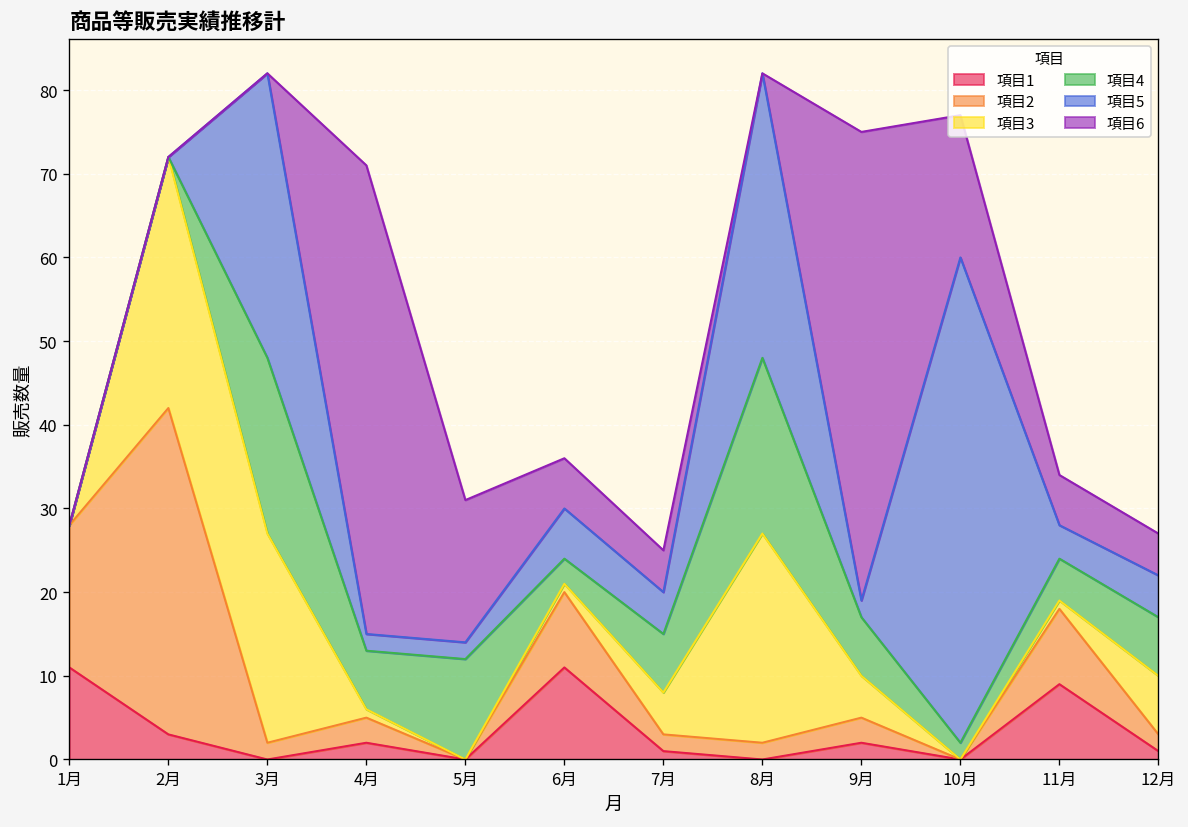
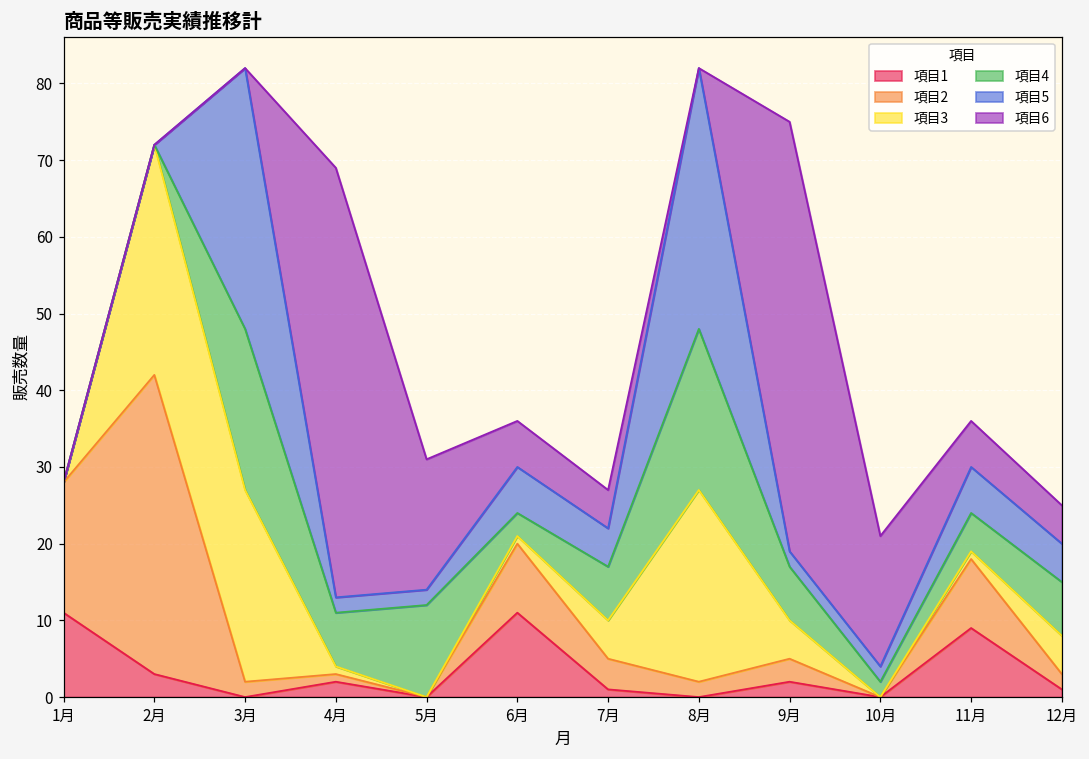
項目2, 4月: 3 -> 1
項目2, 7月: 2 -> 4
項目5, 10月: 58 -> 2
項目5, 11月: 4 -> 6
項目3, 12月: 7 -> 5
